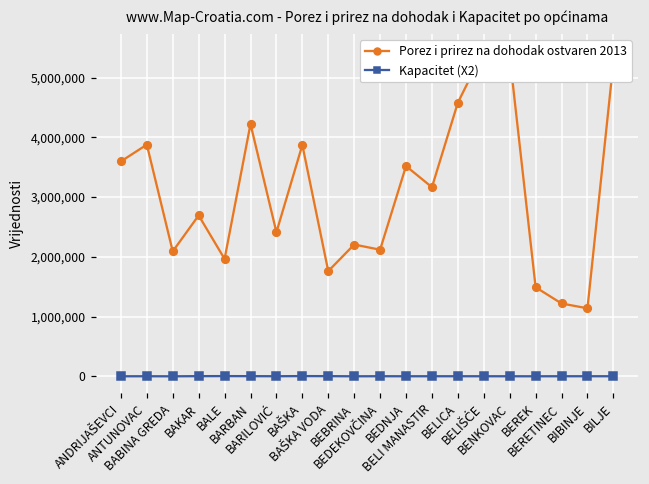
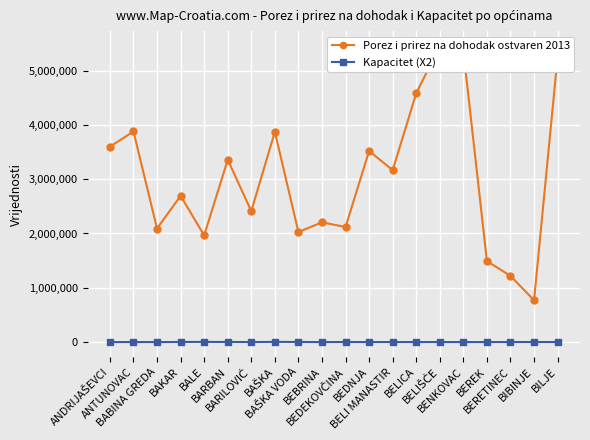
Porez i prirez na dohodak ostvaren 2013, BARBAN: 4,200,000 -> 3,400,000
Porez i prirez na dohodak ostvaren 2013, BAŠKA VODA: 1,800,000 -> 2,000,000
Porez i prirez na dohodak ostvaren 2013, BIBINJE: 1,100,000 -> 800,000
